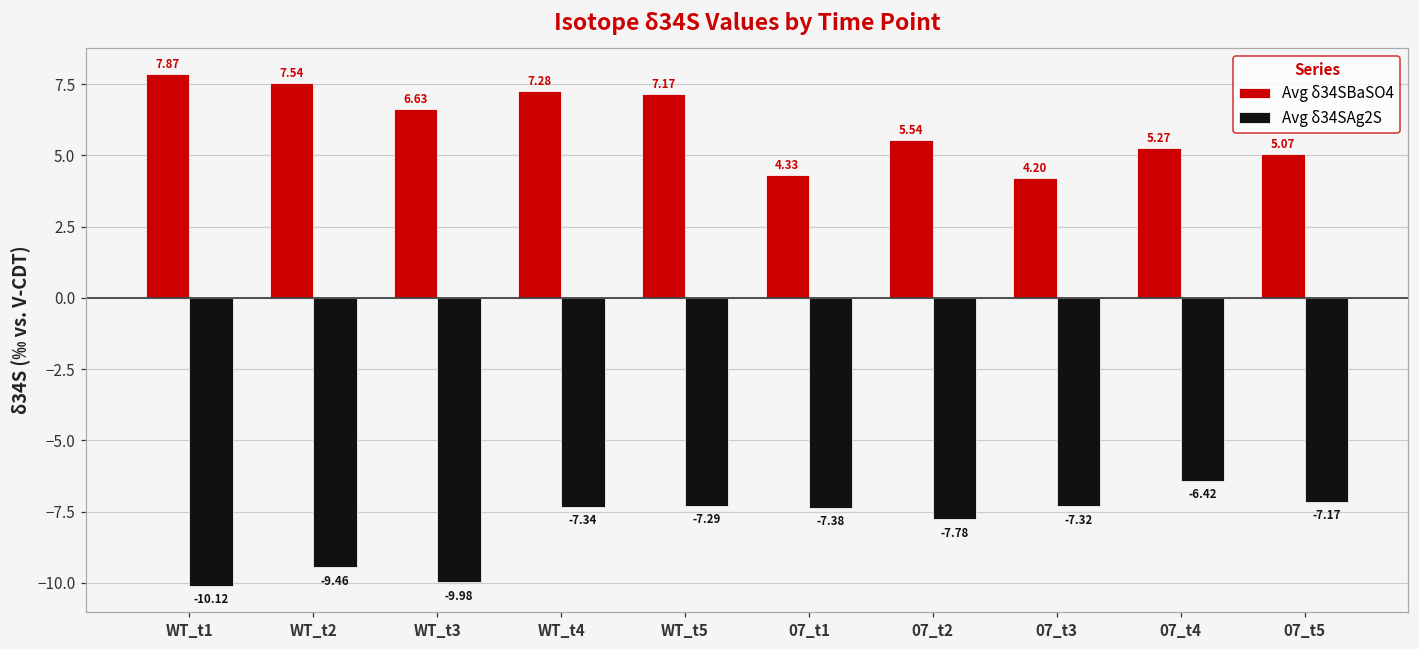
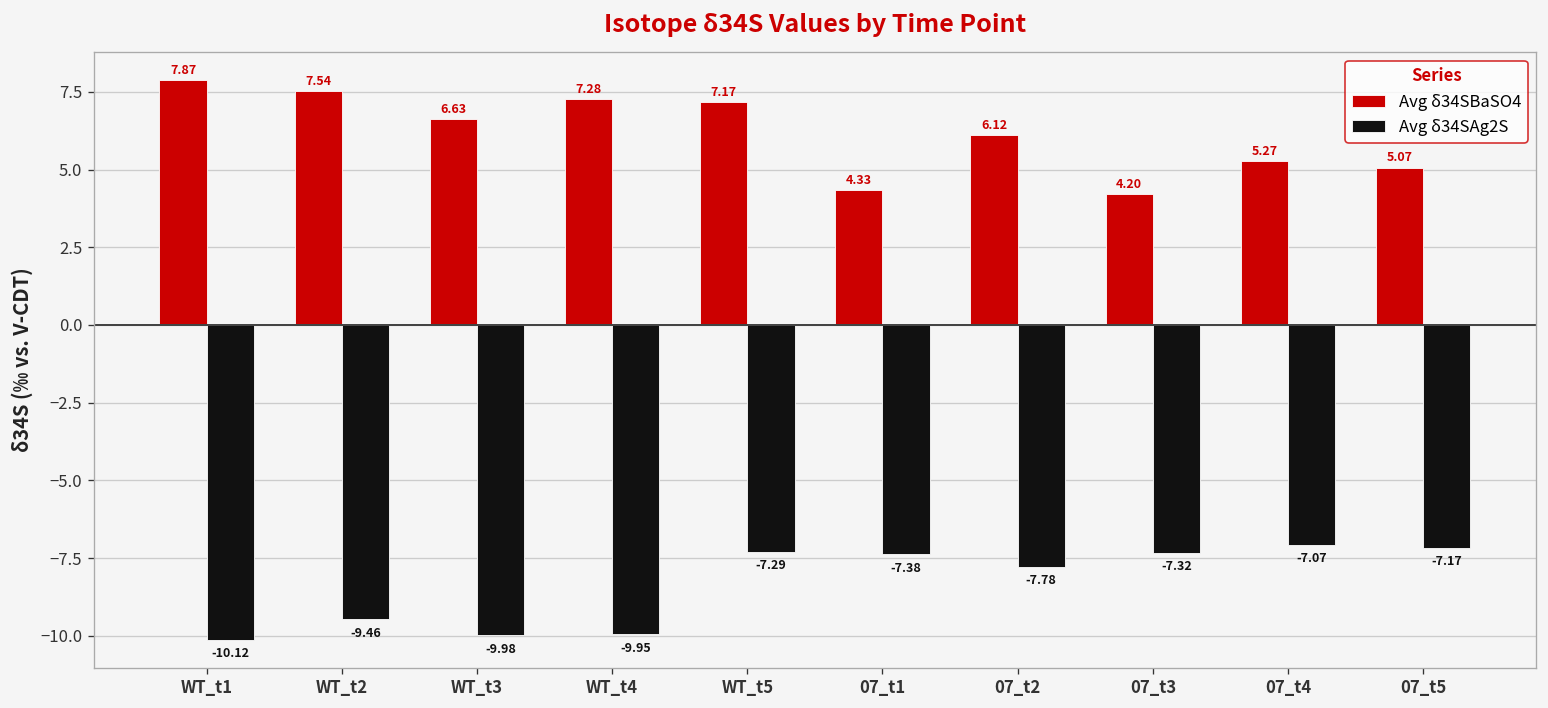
Avg δ34SAg2S, WT_t4: -7.34 -> -9.95
Avg δ34SBaSO4, 07_t2: 5.54 -> 6.12
Avg δ34SAg2S, 07_t4: -6.42 -> -7.07
